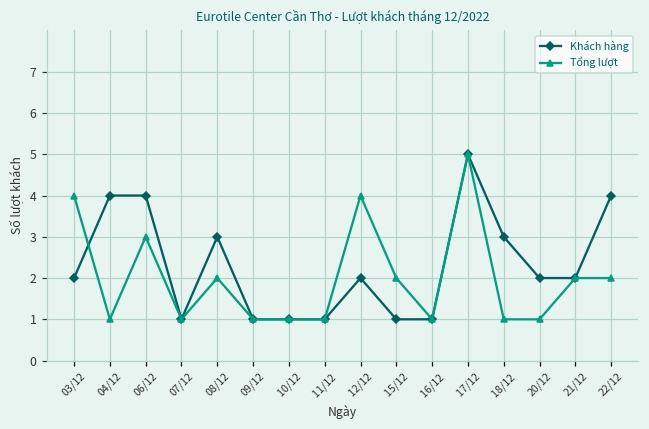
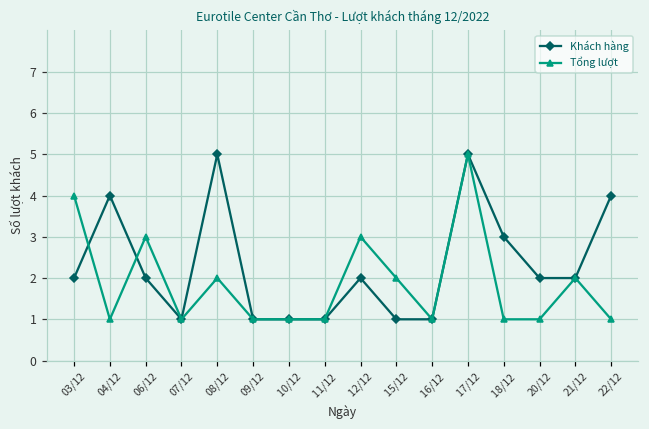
Khách hàng, 06/12: 4 -> 2
Khách hàng, 08/12: 3 -> 5
Tổng lượt, 12/12: 4 -> 3
Tổng lượt, 22/12: 2 -> 1
